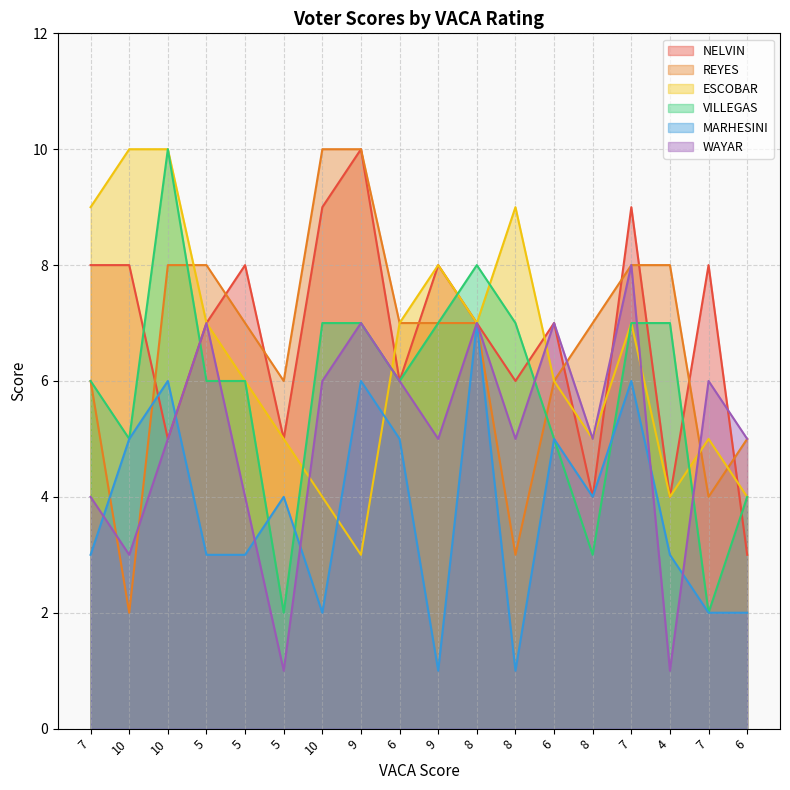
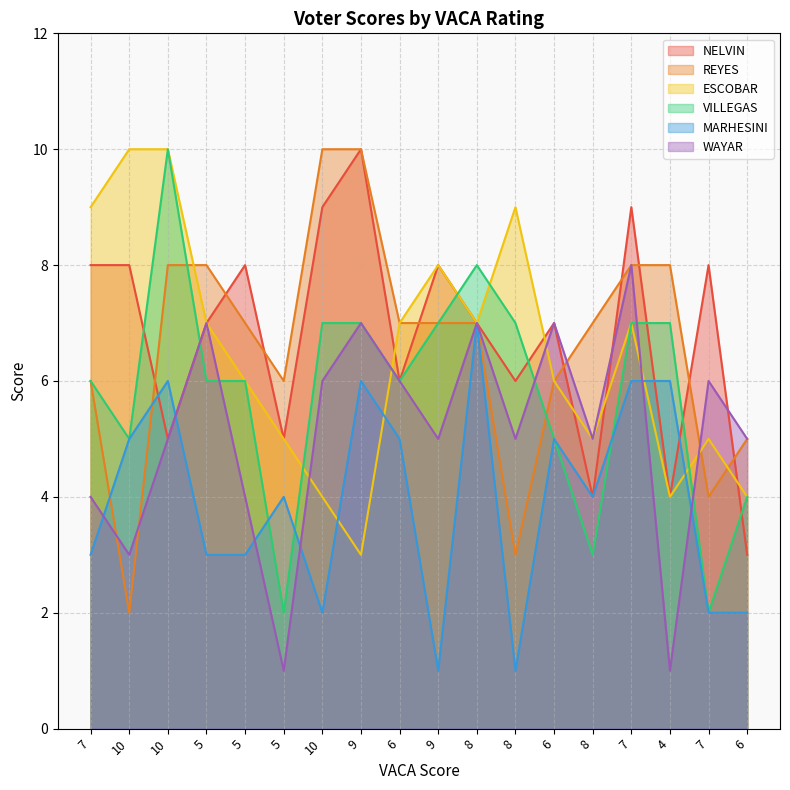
MARHESINI, 4: 3 -> 6
